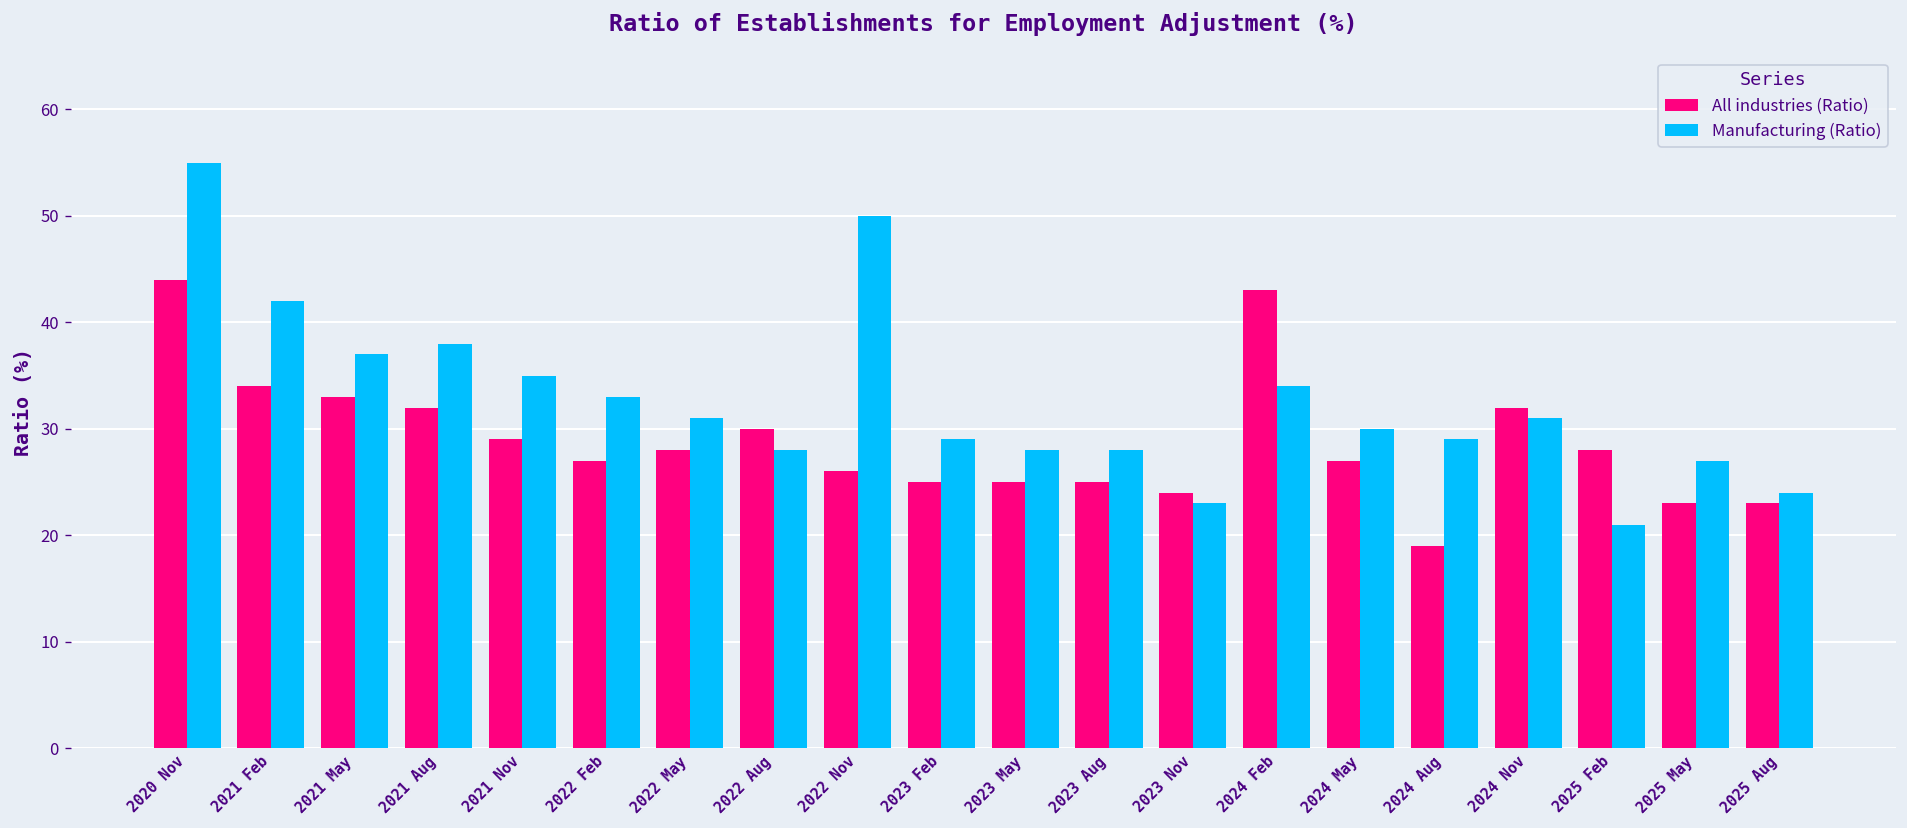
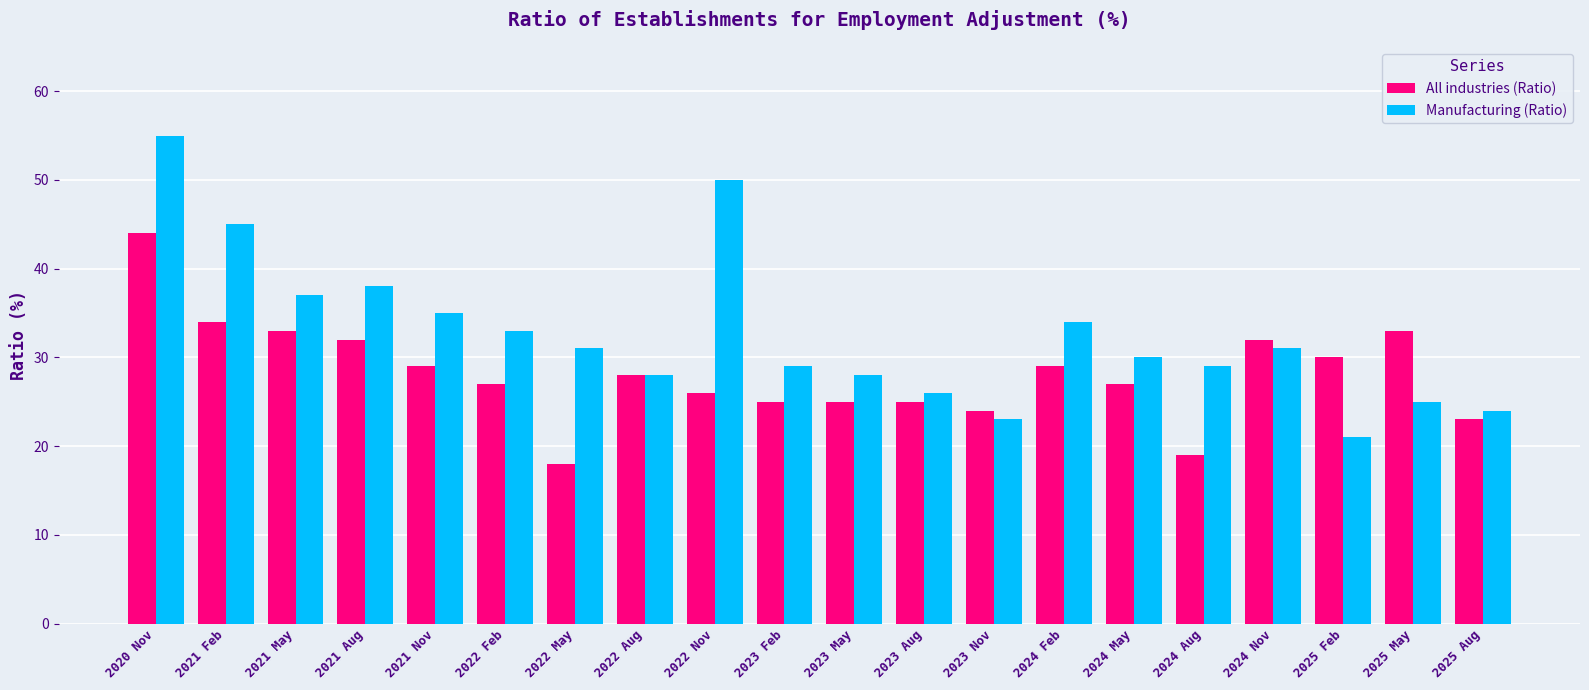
Manufacturing (Ratio), 2021 Feb: 42 -> 45
All industries (Ratio), 2022 May: 28 -> 18
All industries (Ratio), 2022 Aug: 30 -> 28
Manufacturing (Ratio), 2023 Aug: 28 -> 26
All industries (Ratio), 2024 Feb: 43 -> 29
All industries (Ratio), 2025 Feb: 28 -> 30
All industries (Ratio), 2025 May: 23 -> 33
Manufacturing (Ratio), 2025 May: 27 -> 25
